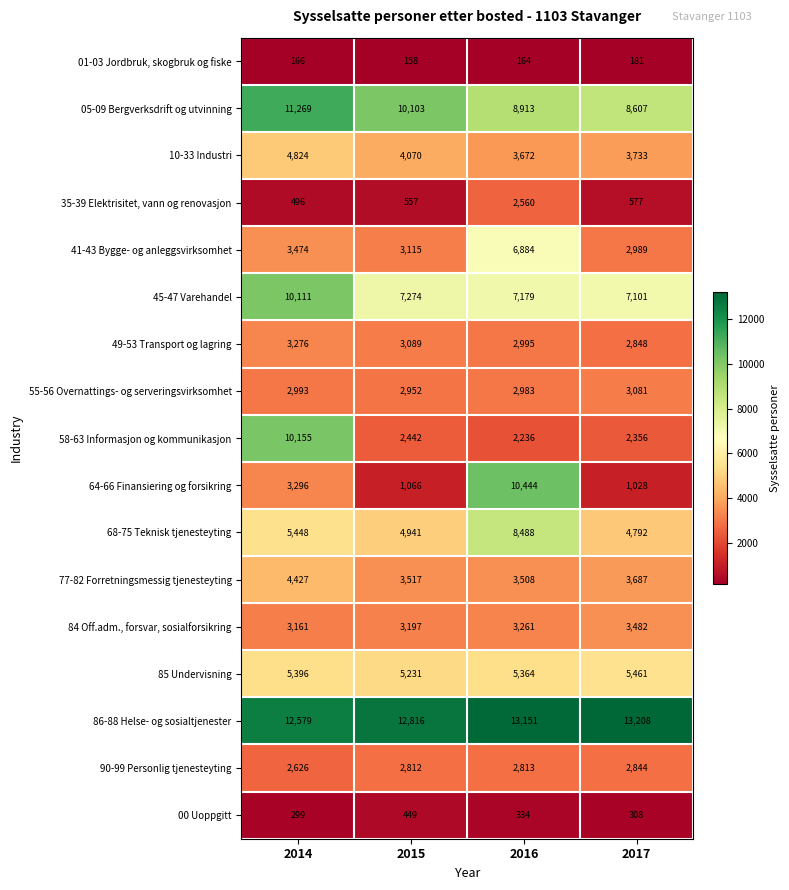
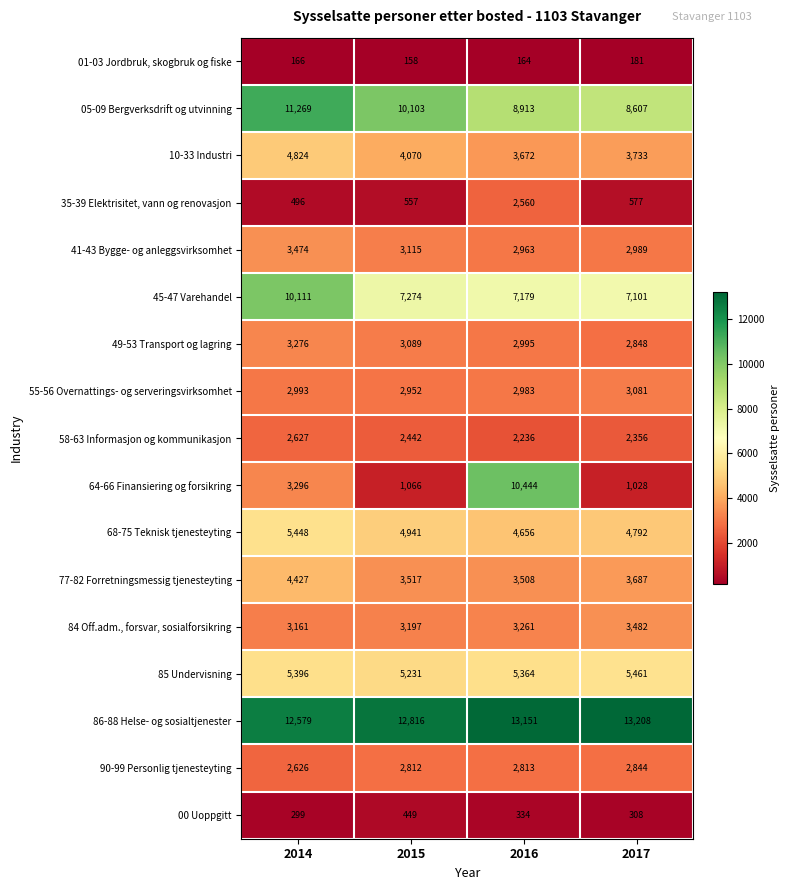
41-43 Bygge- og anleggsvirksomhet, 2016: 6,884 -> 2,963
58-63 Informasjon og kommunikasjon, 2014: 10,155 -> 2,627
68-75 Teknisk tjenesteyting, 2016: 8,488 -> 4,656
